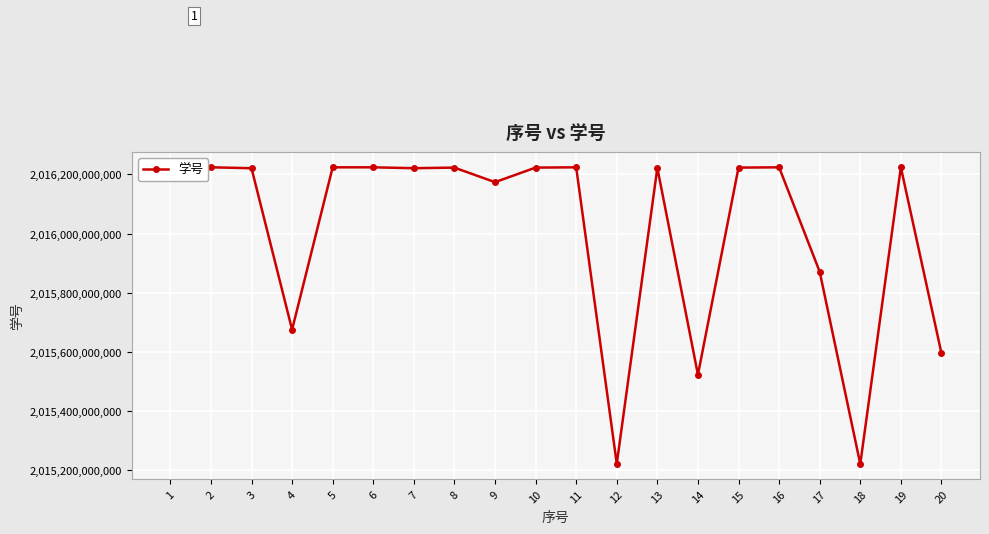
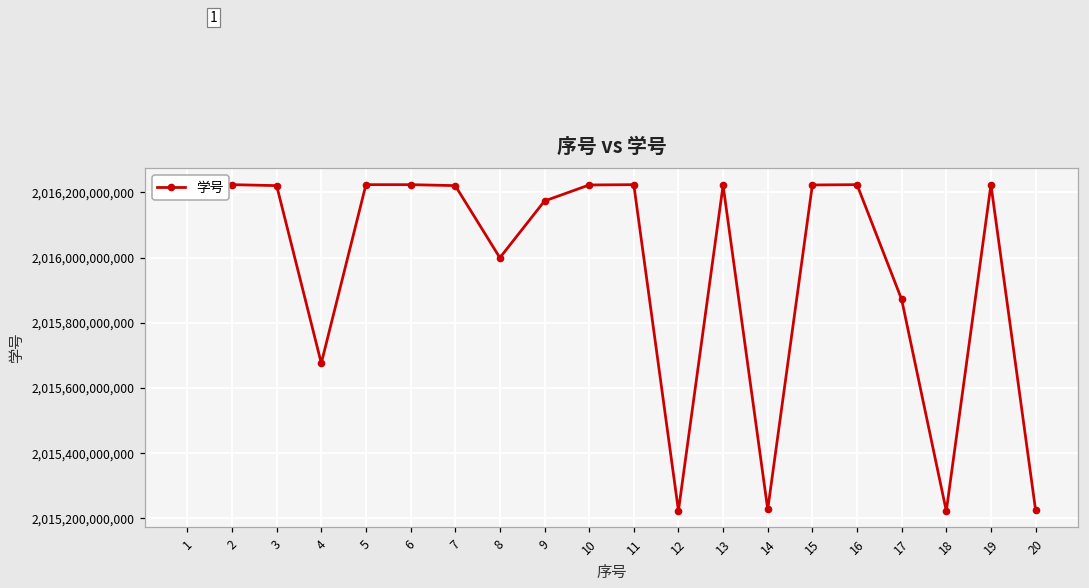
8: 2,016,220,000,000 -> 2,016,000,000,000
14: 2,015,520,000,000 -> 2,015,230,000,000
20: 2,015,600,000,000 -> 2,015,220,000,000
